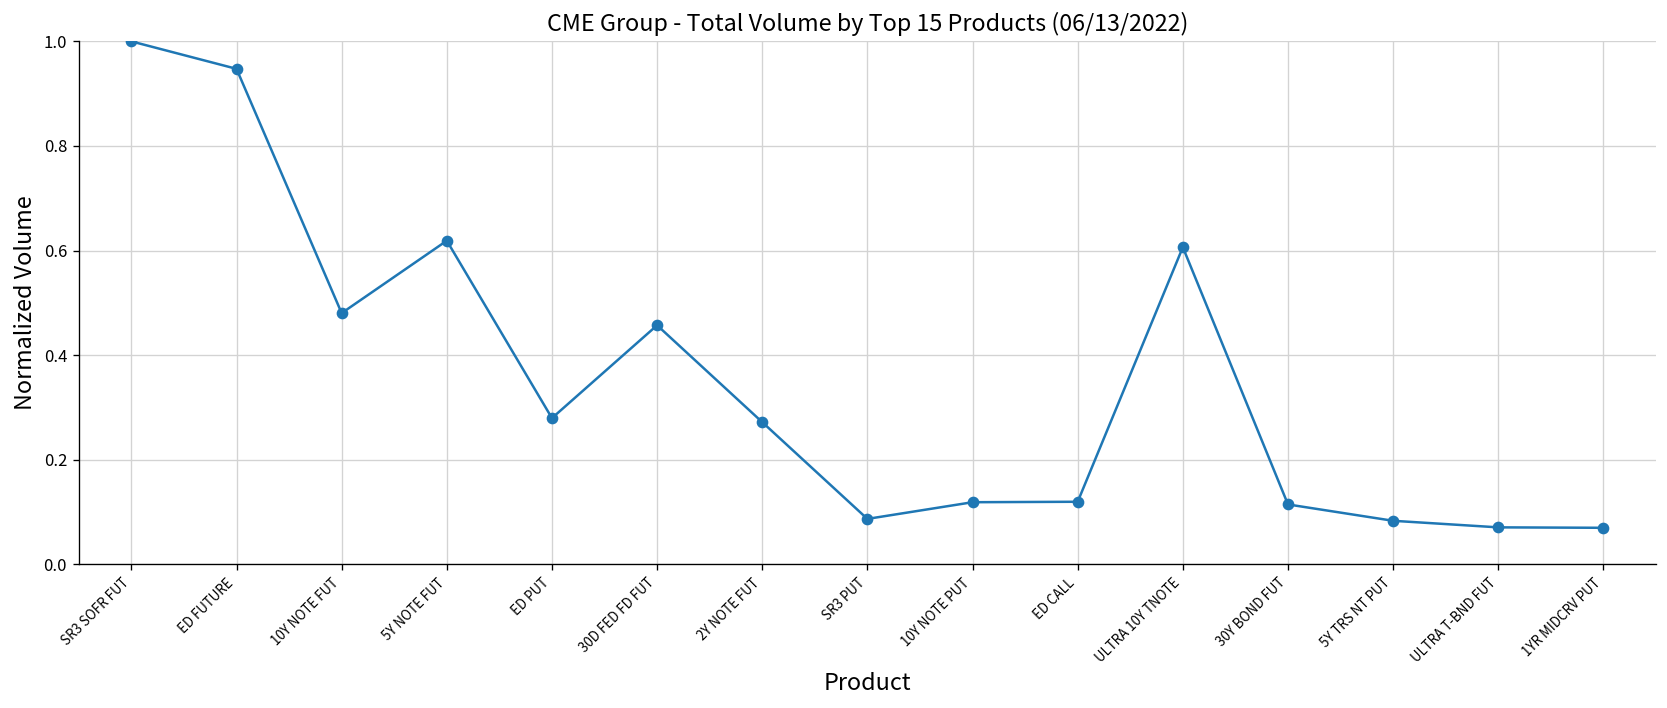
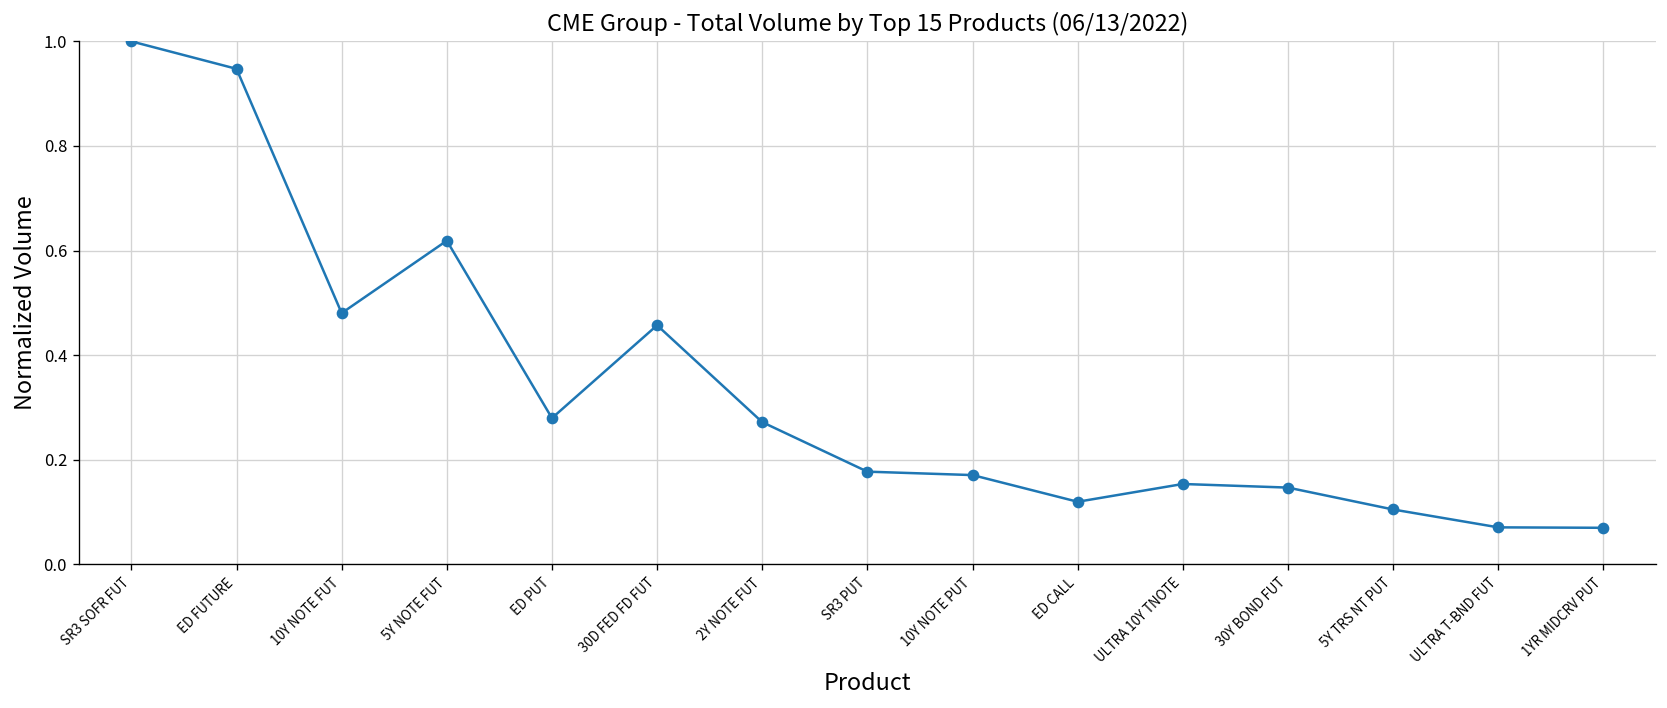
SR3 PUT: 0.09 -> 0.18
10Y NOTE PUT: 0.12 -> 0.17
ULTRA 10Y TNOTE: 0.61 -> 0.15
30Y BOND FUT: 0.11 -> 0.15
5Y TRS NT PUT: 0.08 -> 0.10
